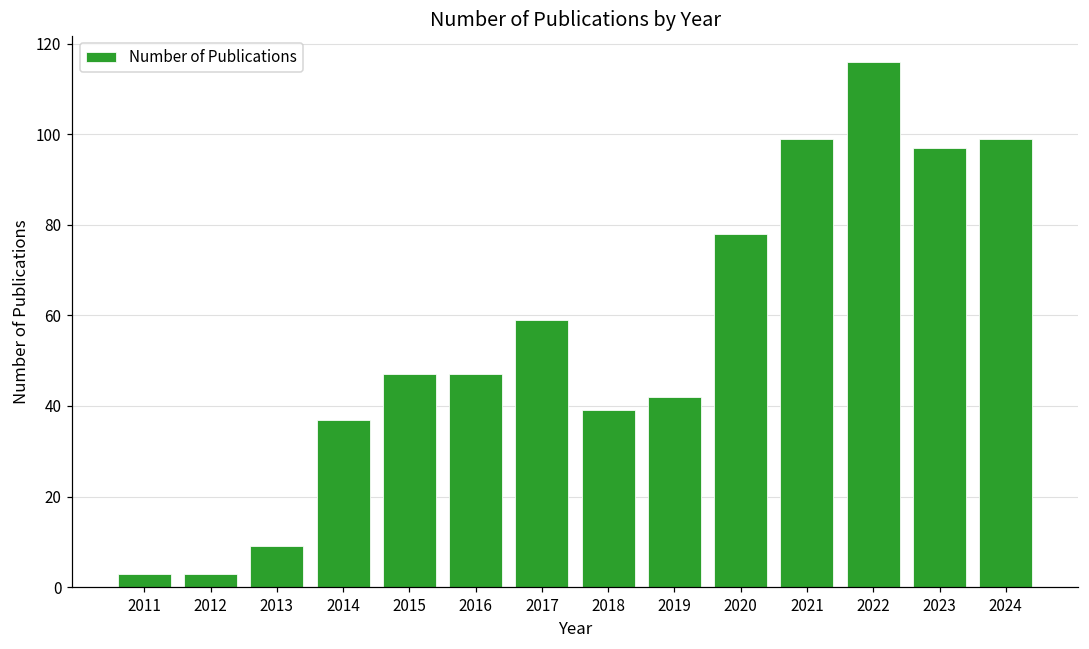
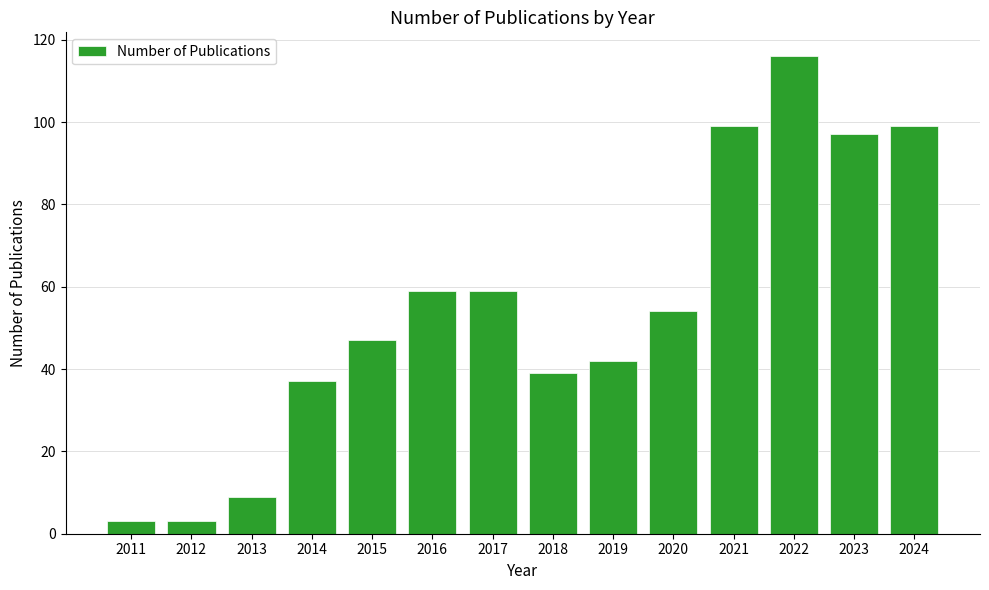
2016: 47 -> 59
2020: 78 -> 54
